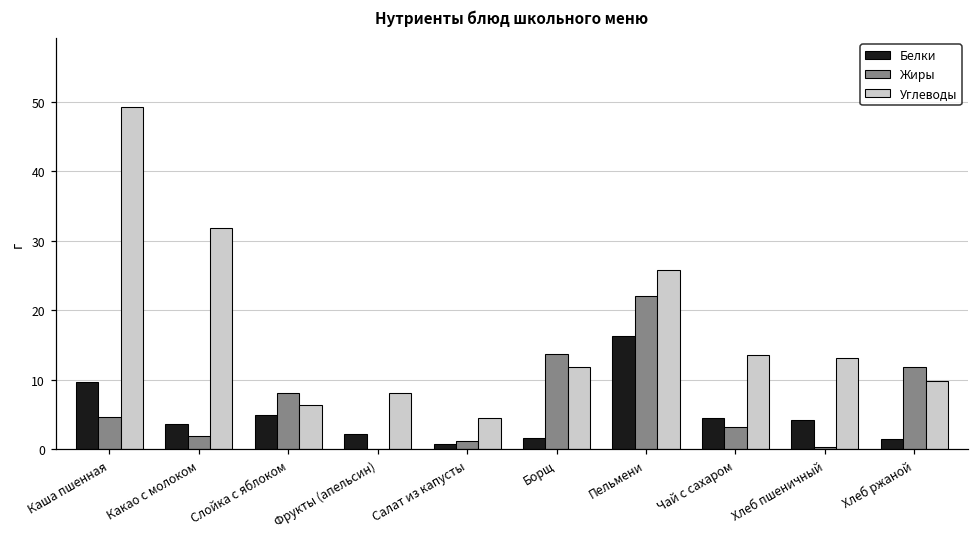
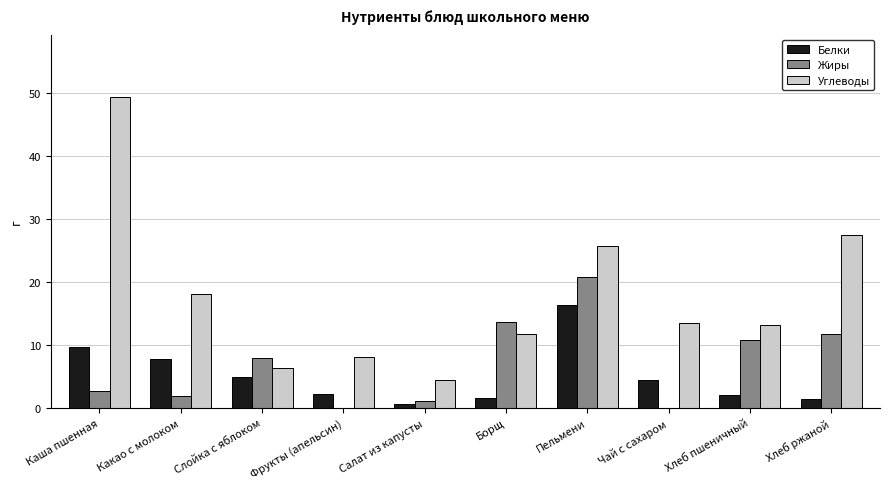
Жиры, Каша пшенная: 5 -> 3
Белки, Какао с молоком: 4 -> 8
Углеводы, Какао с молоком: 32 -> 18
Жиры, Пельмени: 22 -> 21
Жиры, Чай с сахаром: 3 -> 0
Белки, Хлеб пшеничный: 4 -> 2
Жиры, Хлеб пшеничный: 0 -> 11
Углеводы, Хлеб ржаной: 10 -> 28
